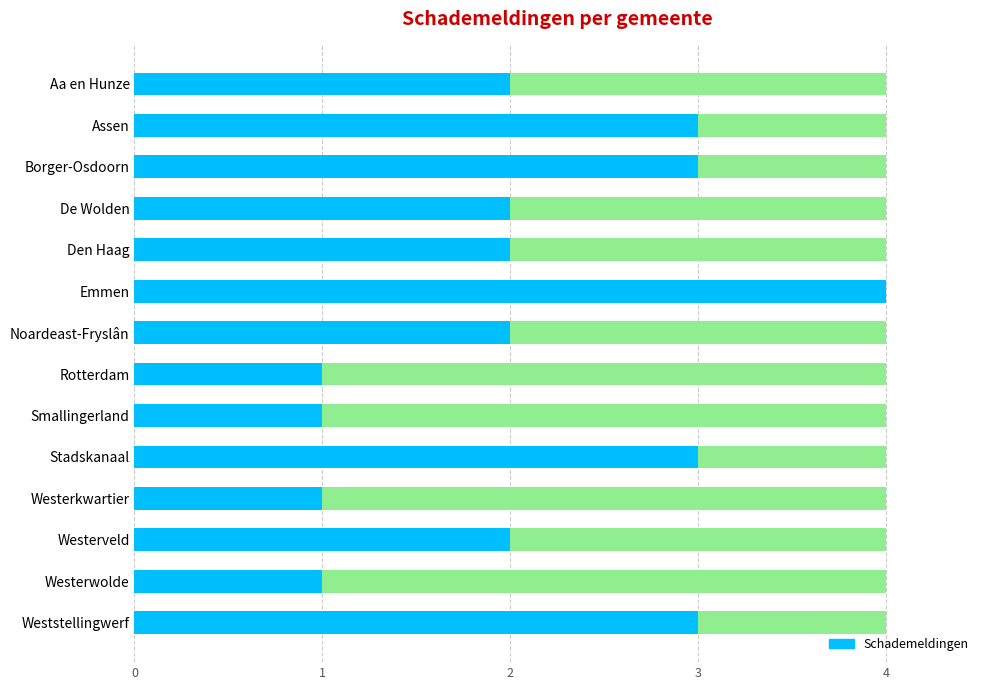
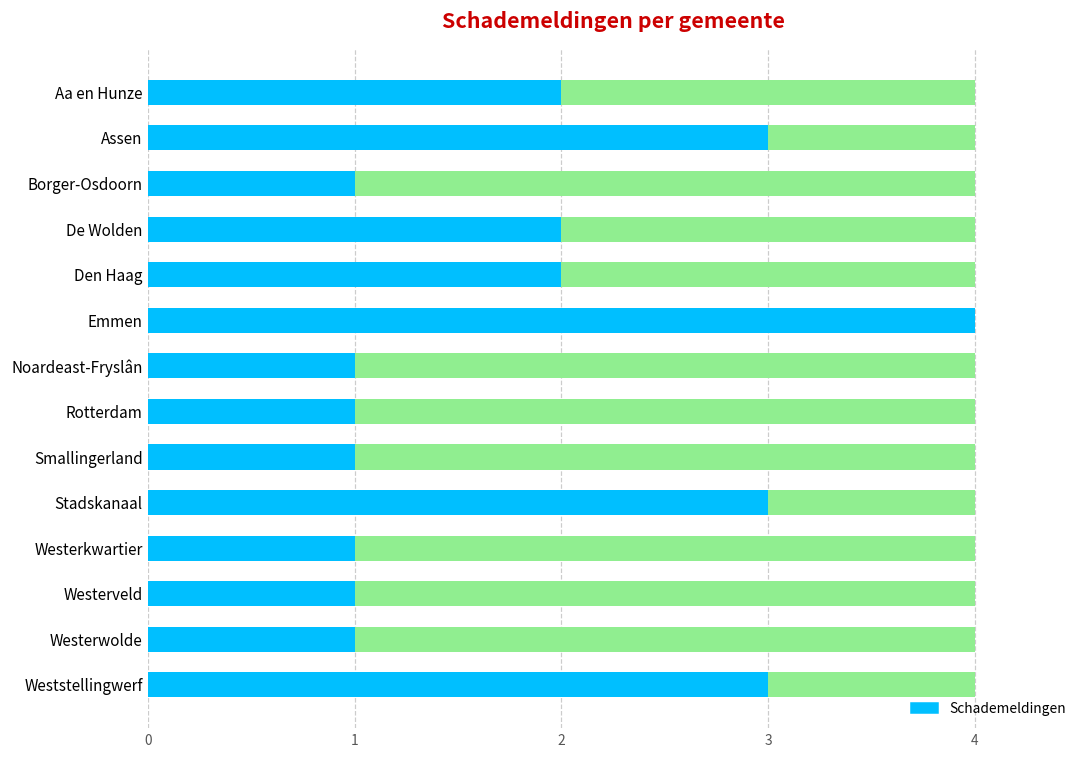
Schademeldingen, Borger-Osdoorn: 3 -> 1
Schademeldingen, Noardeast-Fryslân: 2 -> 1
Schademeldingen, Westerveld: 2 -> 1
